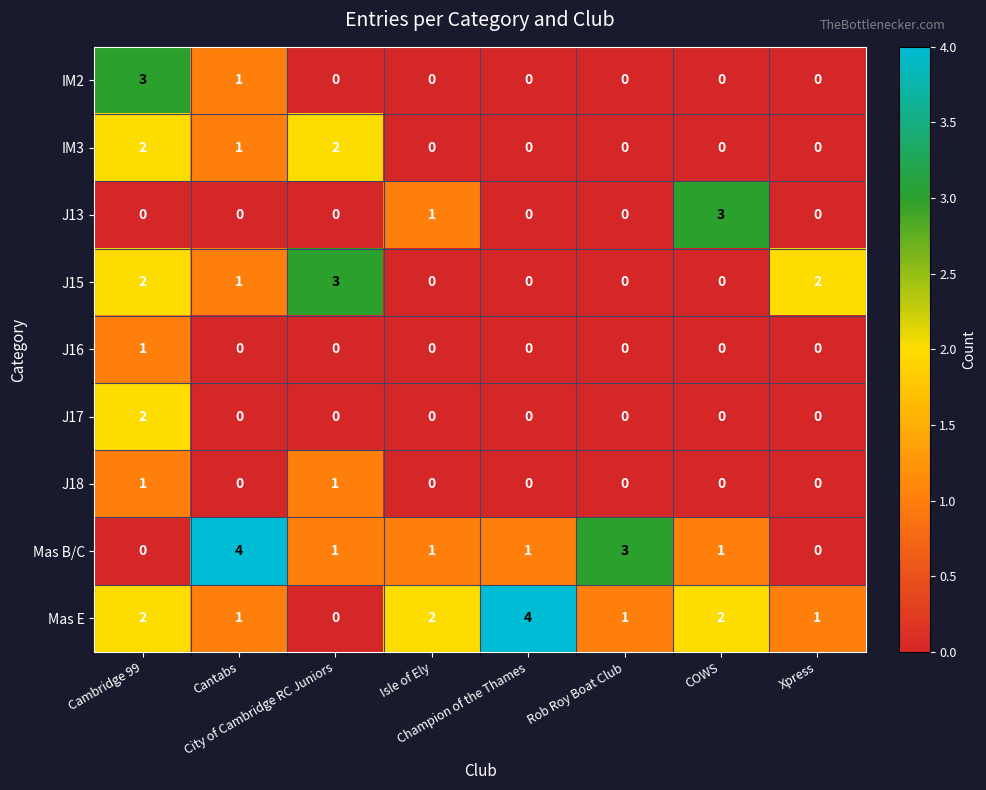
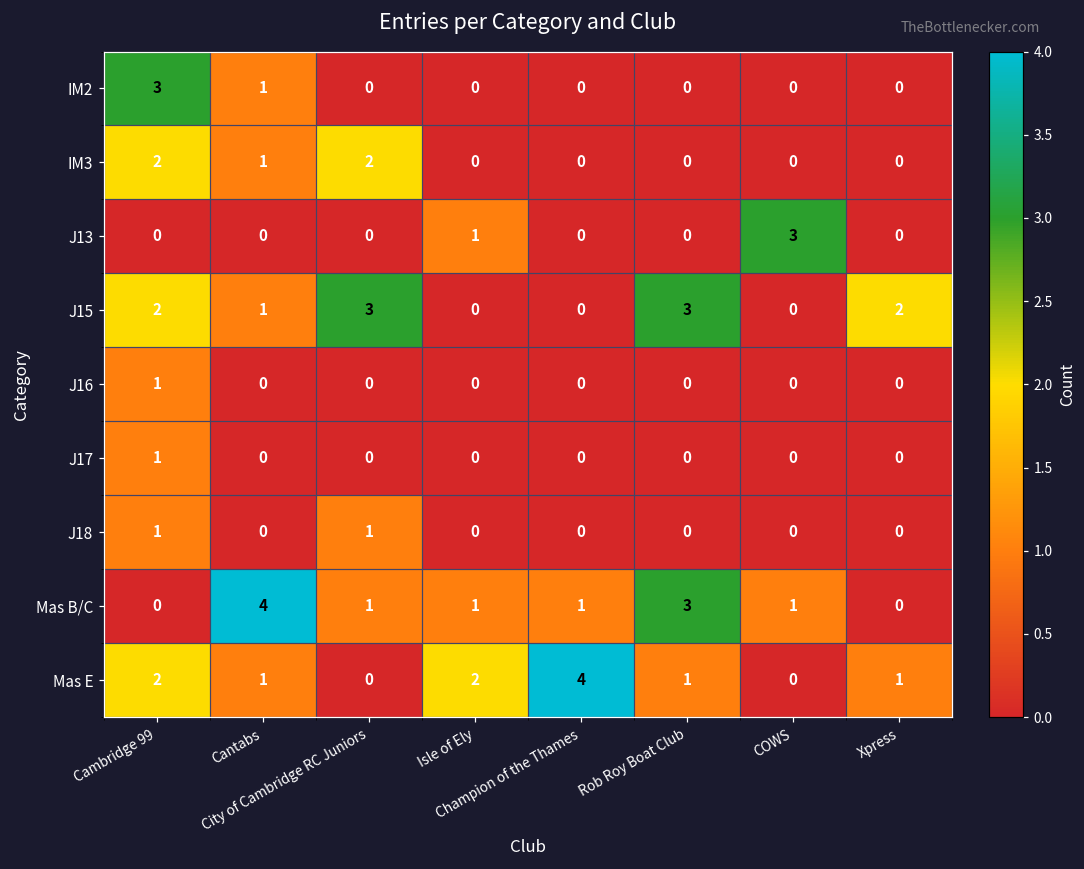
J15, Rob Roy Boat Club: 0 -> 3
J17, Cambridge 99: 2 -> 1
Mas E, COWS: 2 -> 0
